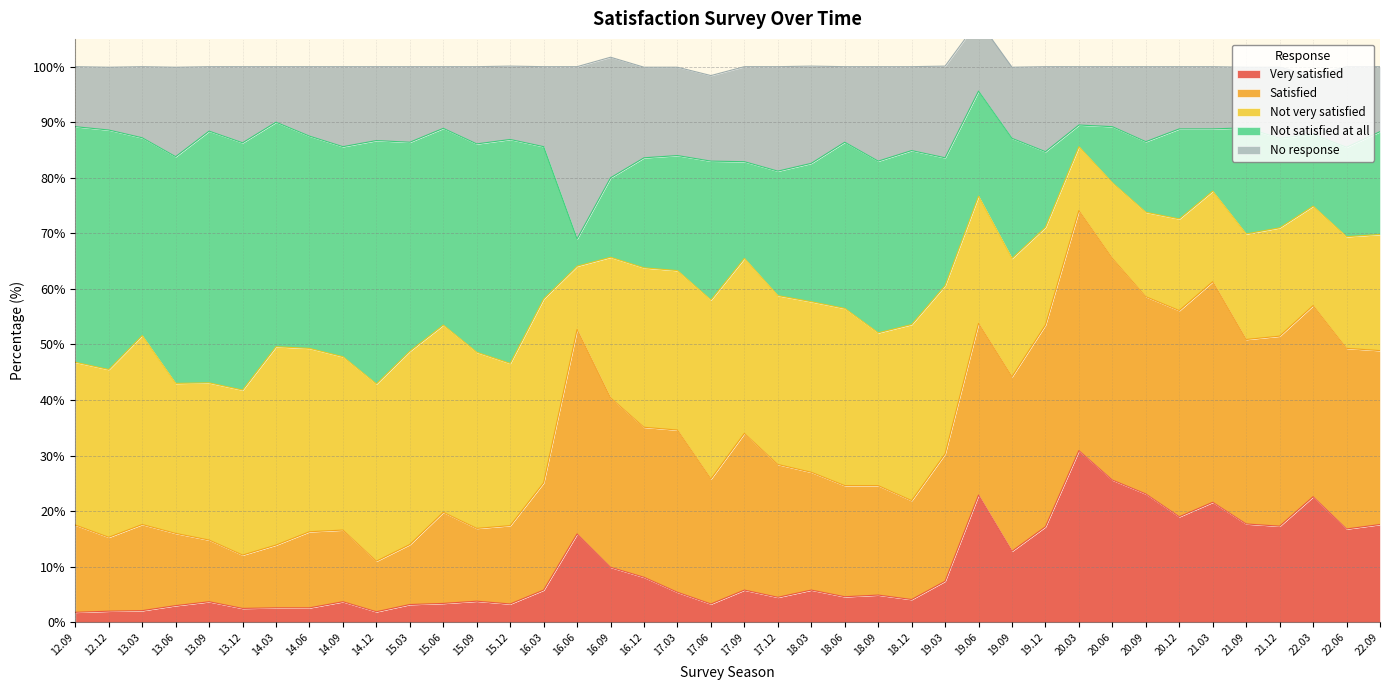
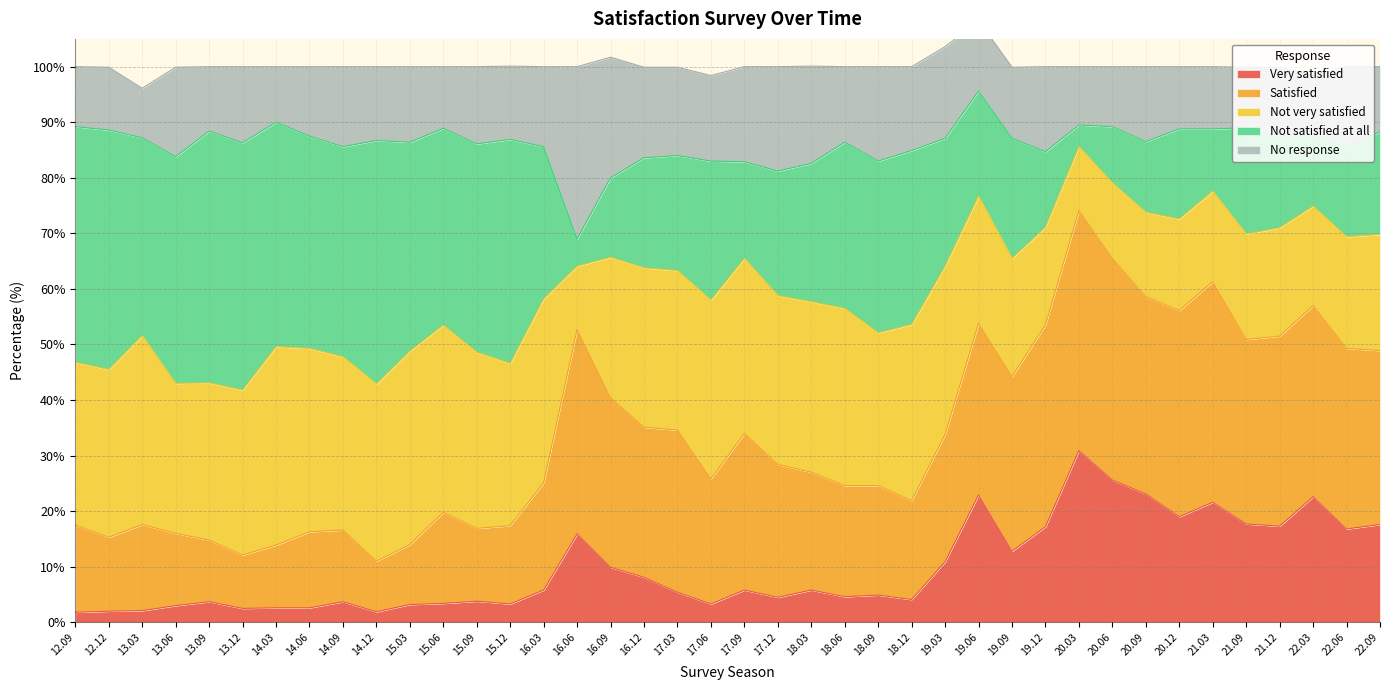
No response, 13.03: 13% -> 9%
Very satisfied, 19.03: 7% -> 11%
